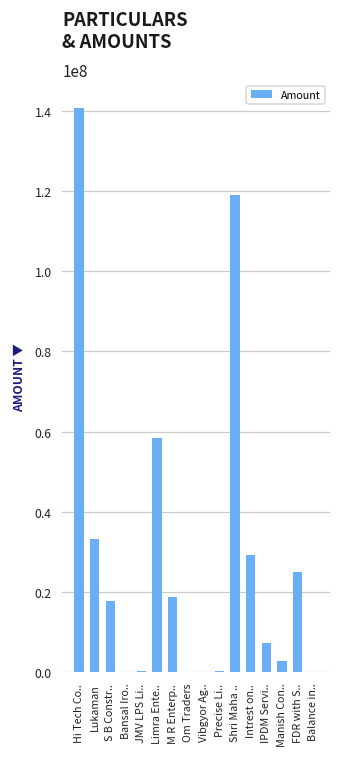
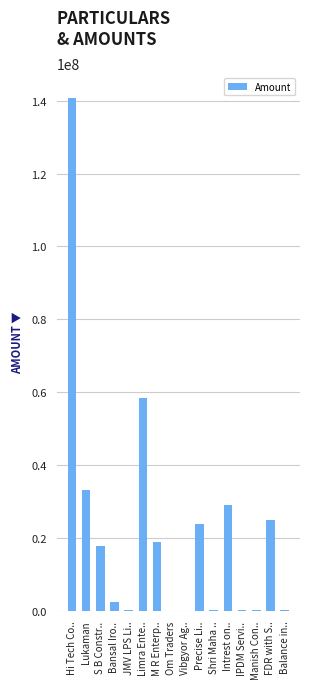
Bansal Iro..: 0 -> 2000000
Precise Li..: 0 -> 24000000
Shri Maha ..: 119000000 -> 0
IPDM Servi..: 7000000 -> 0
Manish Con..: 3000000 -> 0
